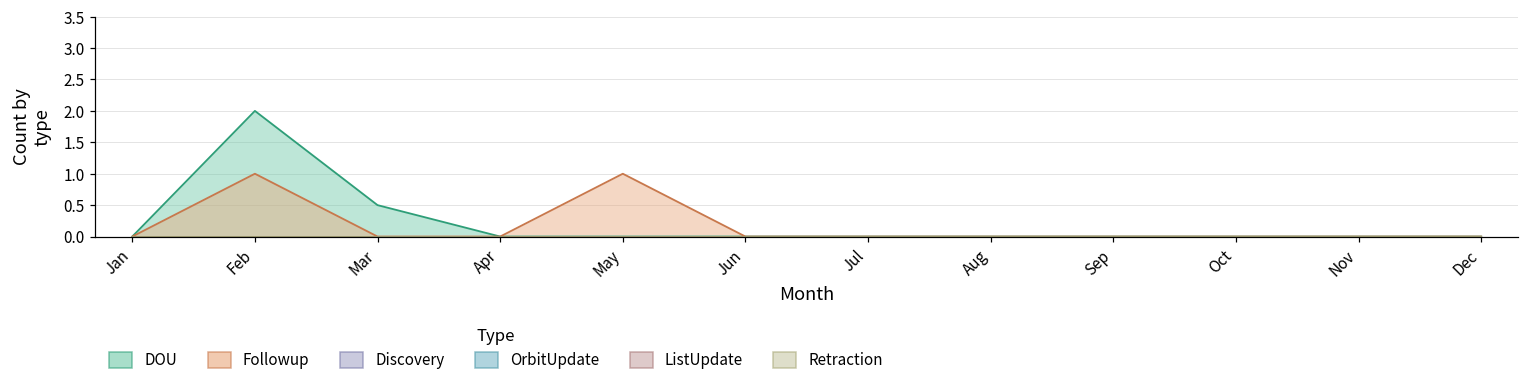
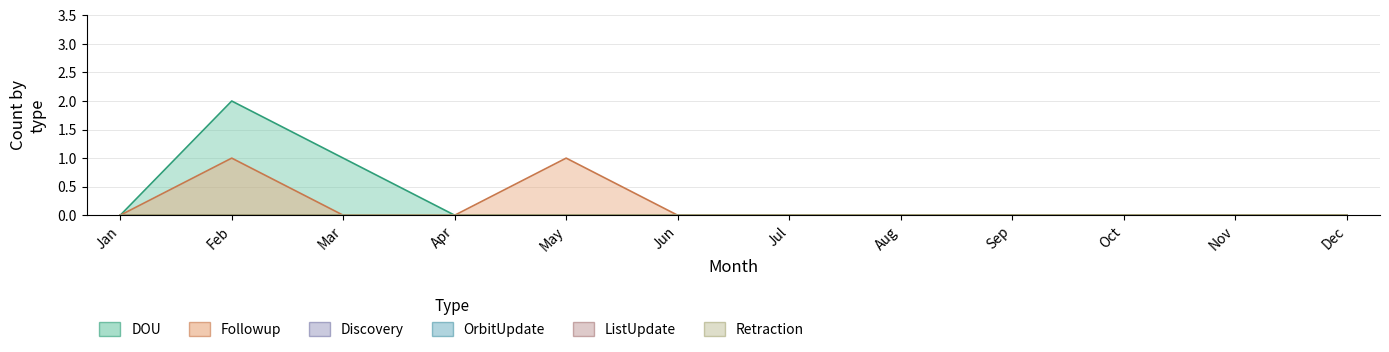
DOU, Mar: 0.5 -> 1.0
